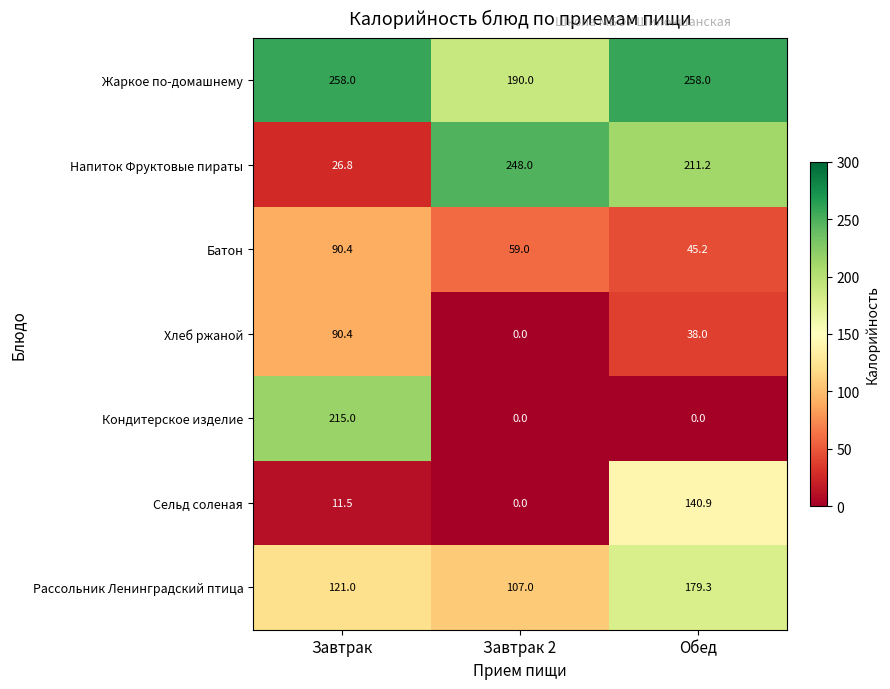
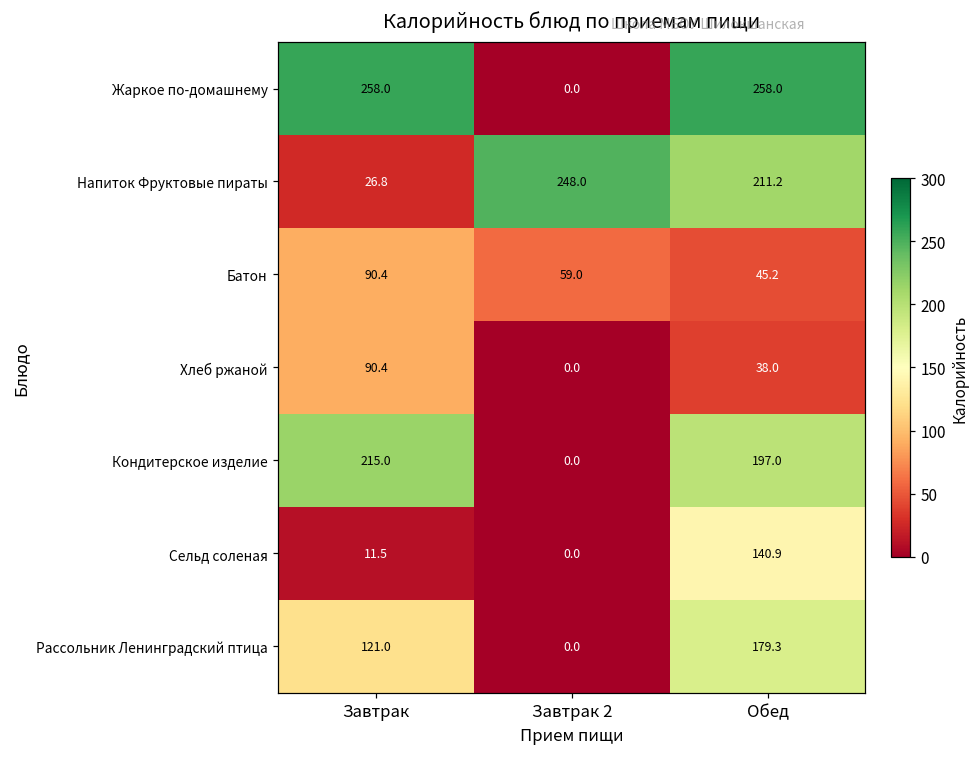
Жаркое по-домашнему, Завтрак 2: 190.0 -> 0.0
Кондитерское изделие, Обед: 0.0 -> 197.0
Рассольник Ленинградский птица, Завтрак 2: 107.0 -> 0.0
